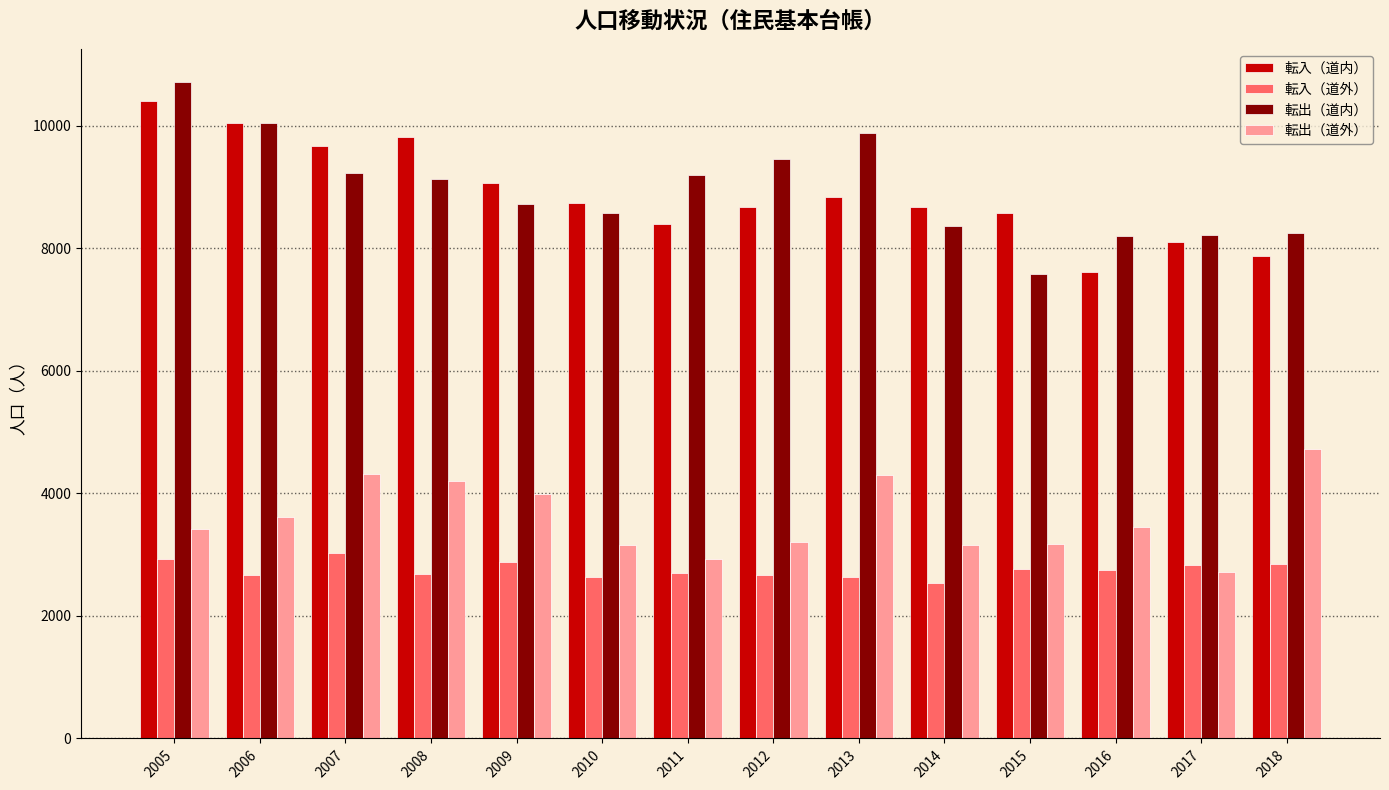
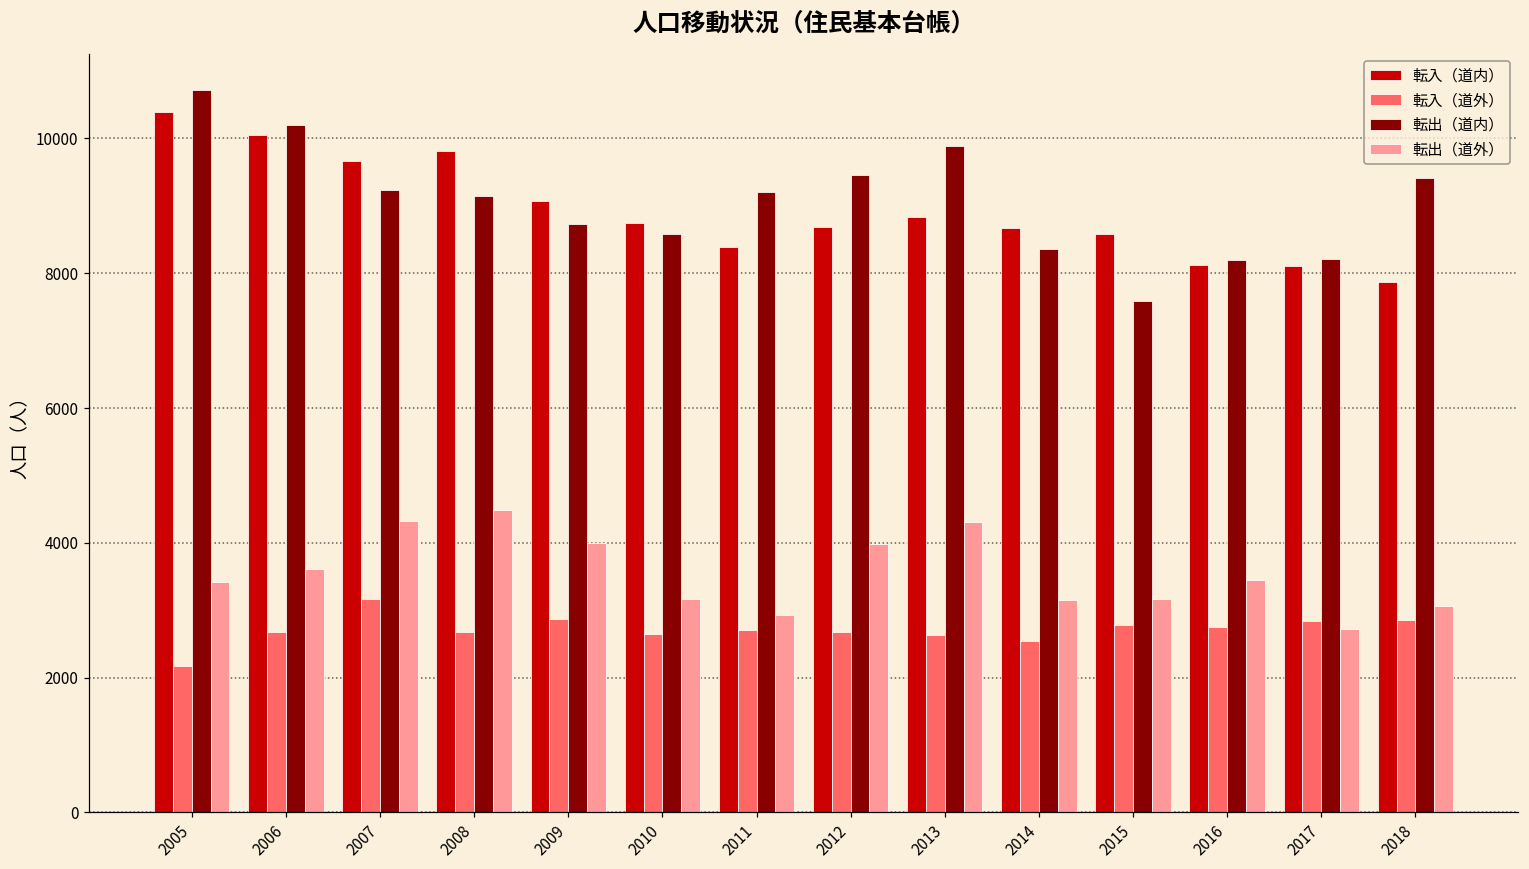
転入（道外）, 2005: 2900 -> 2200
転出（道内）, 2006: 10000 -> 10200
転入（道外）, 2007: 3000 -> 3200
転出（道外）, 2008: 4200 -> 4500
転出（道外）, 2012: 3200 -> 4000
転入（道内）, 2016: 7600 -> 8100
転出（道内）, 2018: 8300 -> 9400
転出（道外）, 2018: 4700 -> 3100
